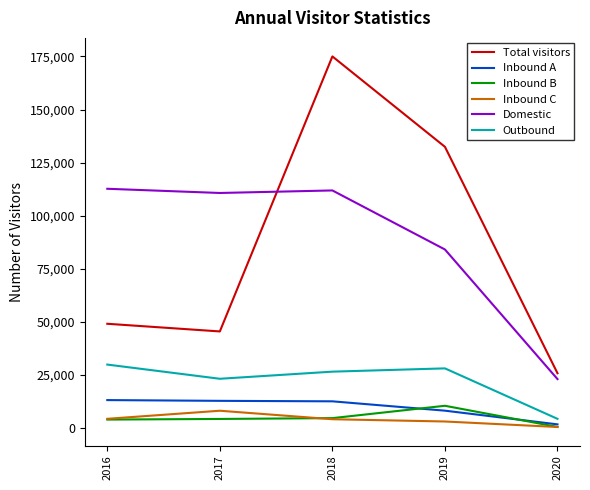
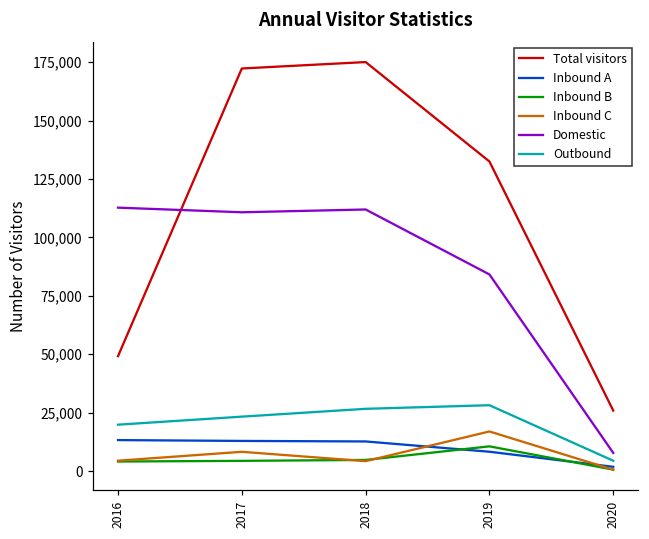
Outbound, 2016: 30,000 -> 20,000
Total visitors, 2017: 46,000 -> 172,000
Inbound C, 2019: 3,000 -> 17,000
Domestic, 2020: 23,000 -> 8,000
